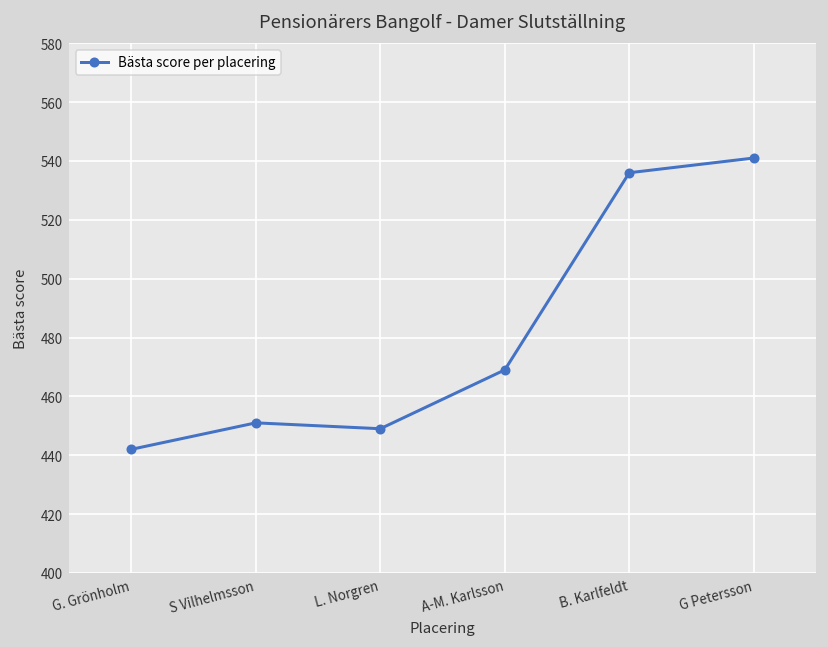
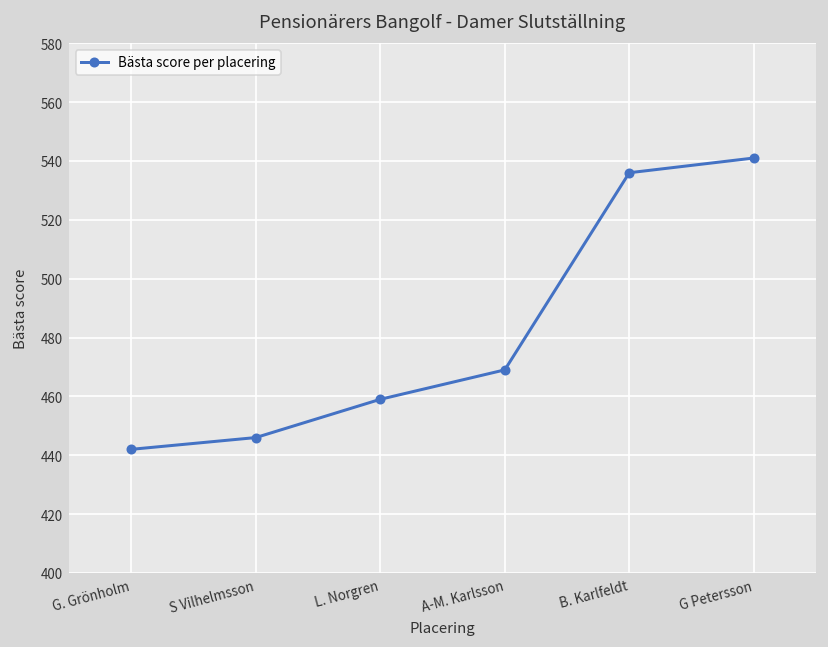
S Vilhelmsson: 451 -> 446
L. Norgren: 449 -> 459
